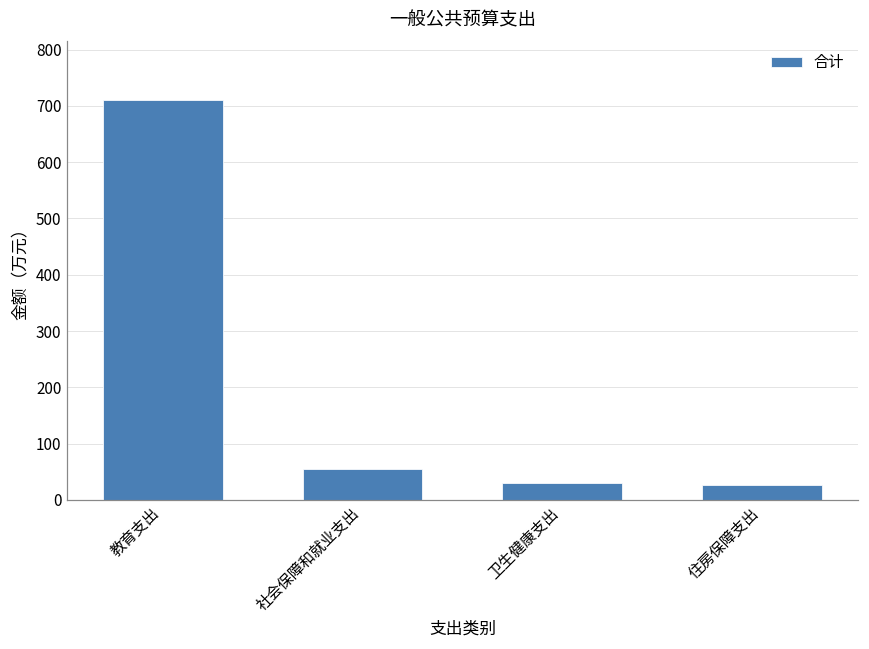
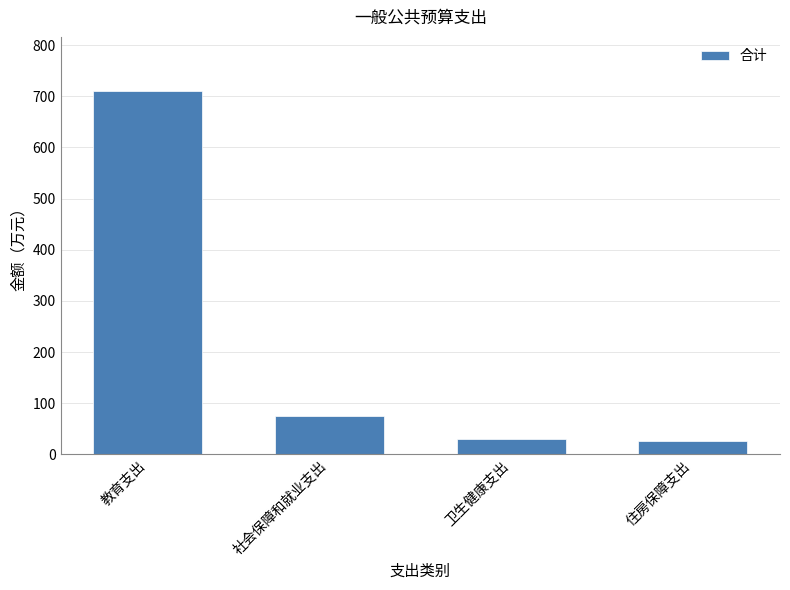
社会保障和就业支出: 60 -> 70
